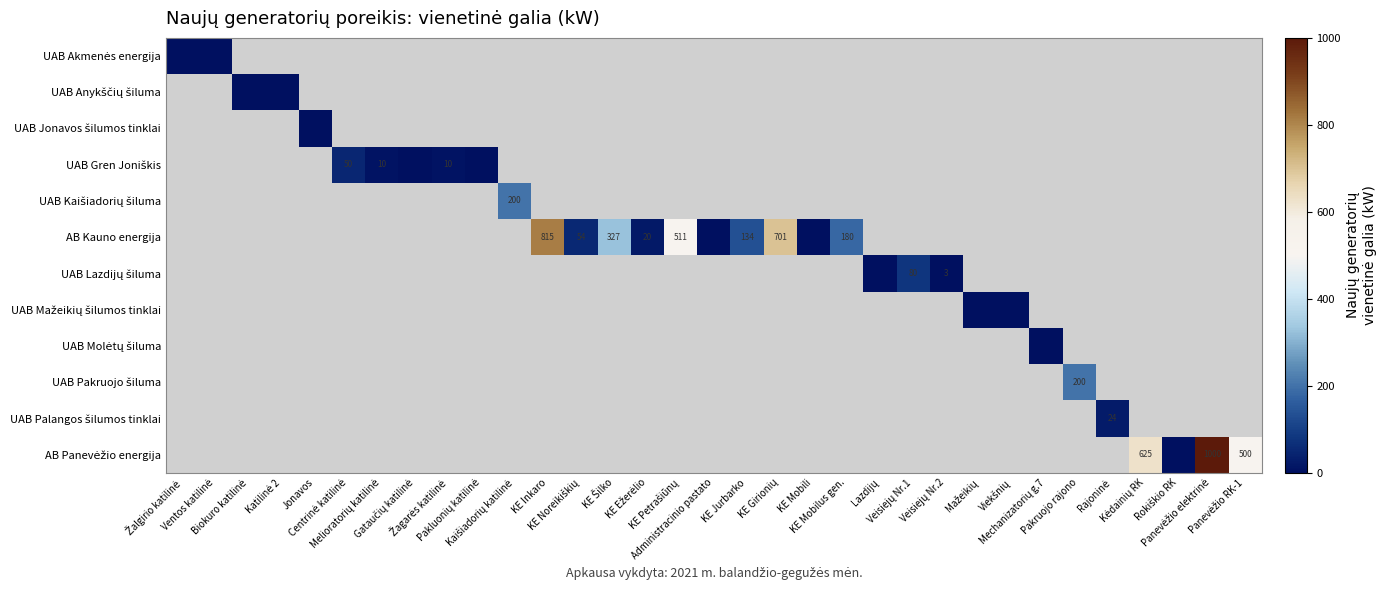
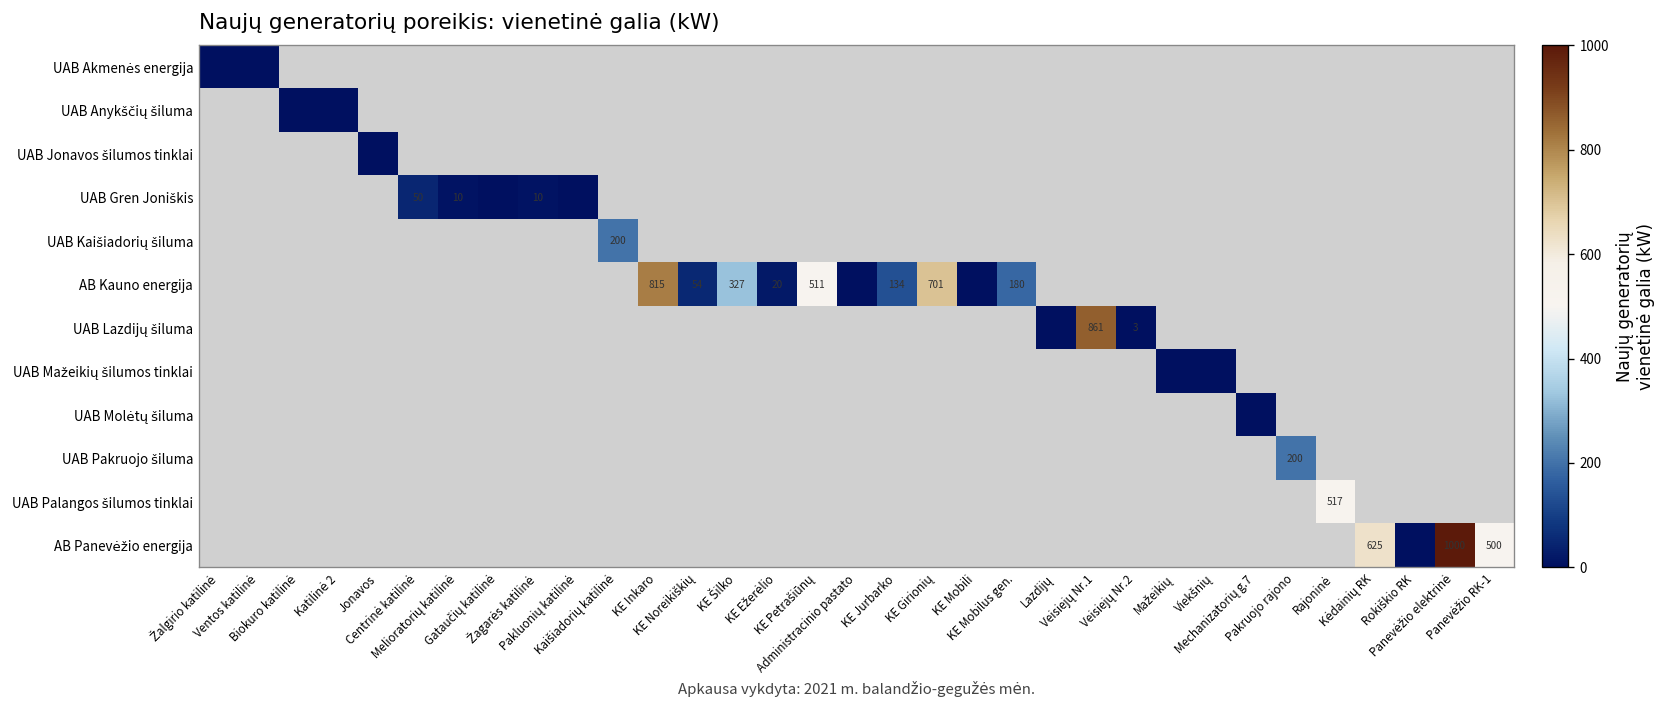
UAB Lazdijų šiluma, Veisiejų Nr.1: 80 -> 861
UAB Palangos šilumos tinklai, Rajoninė: 24 -> 517
